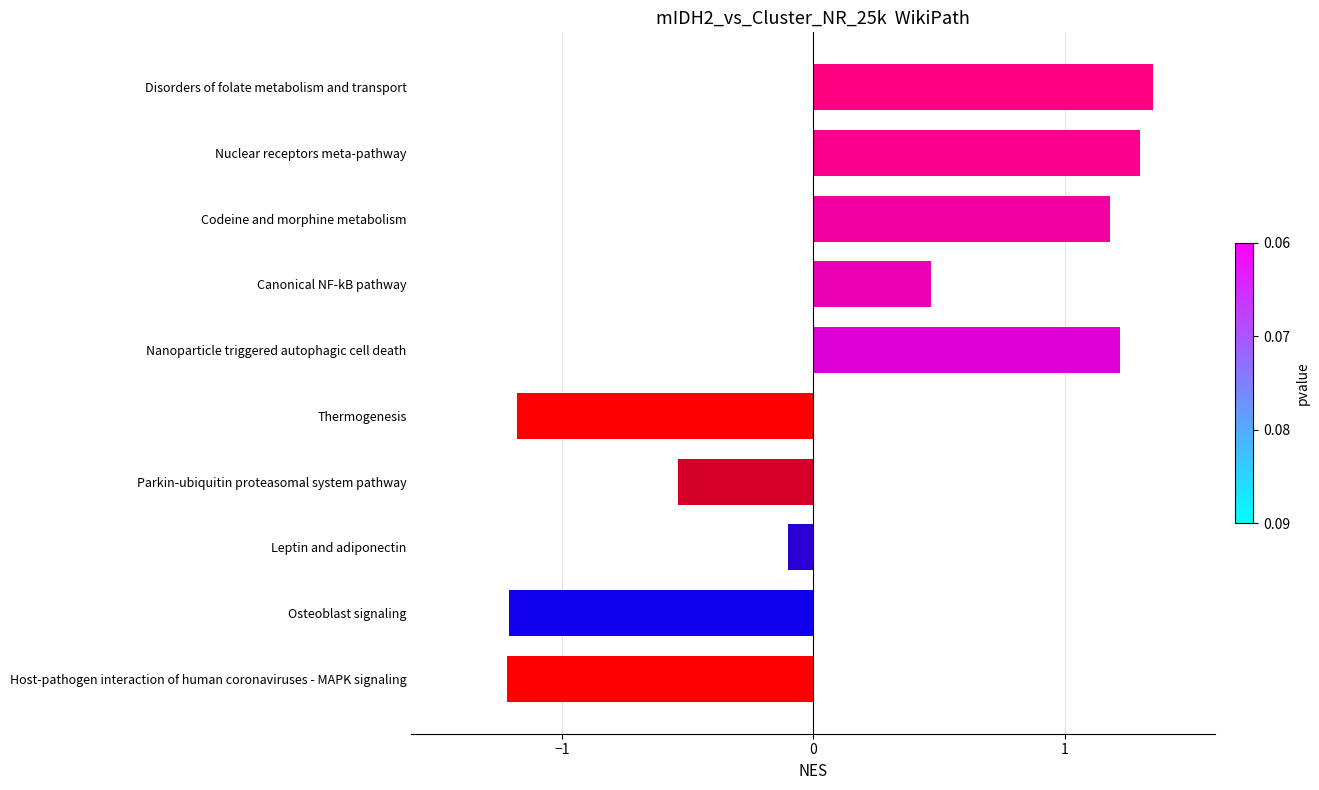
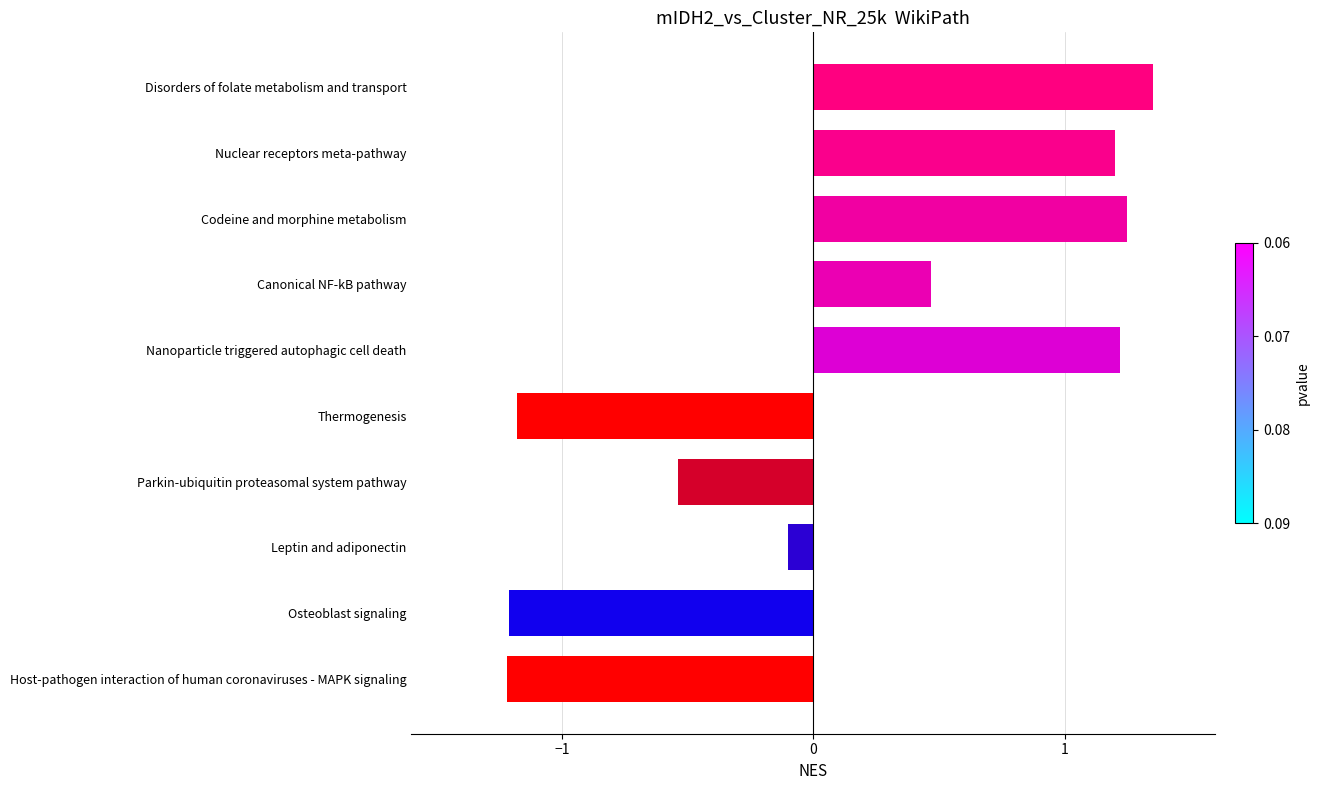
Nuclear receptors meta-pathway: 1.3 -> 1.2
Codeine and morphine metabolism: 1.18 -> 1.25
